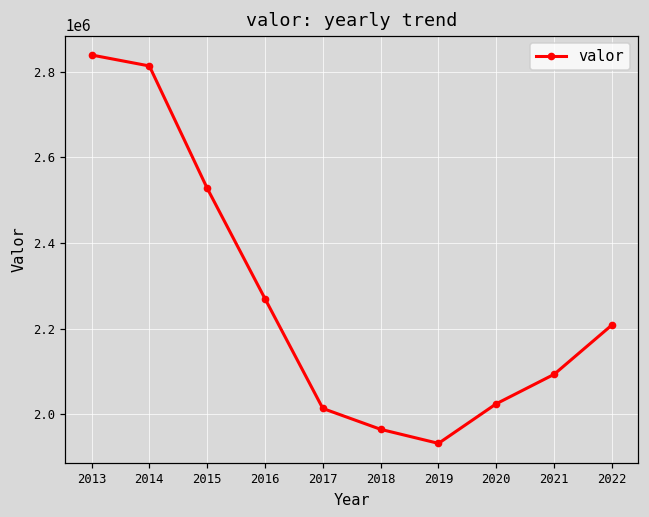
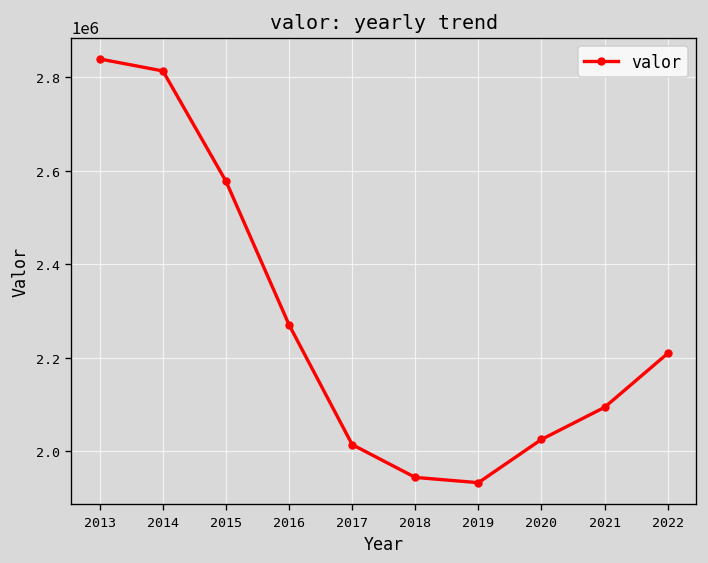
2015: 2530000 -> 2580000
2018: 1960000 -> 1940000
